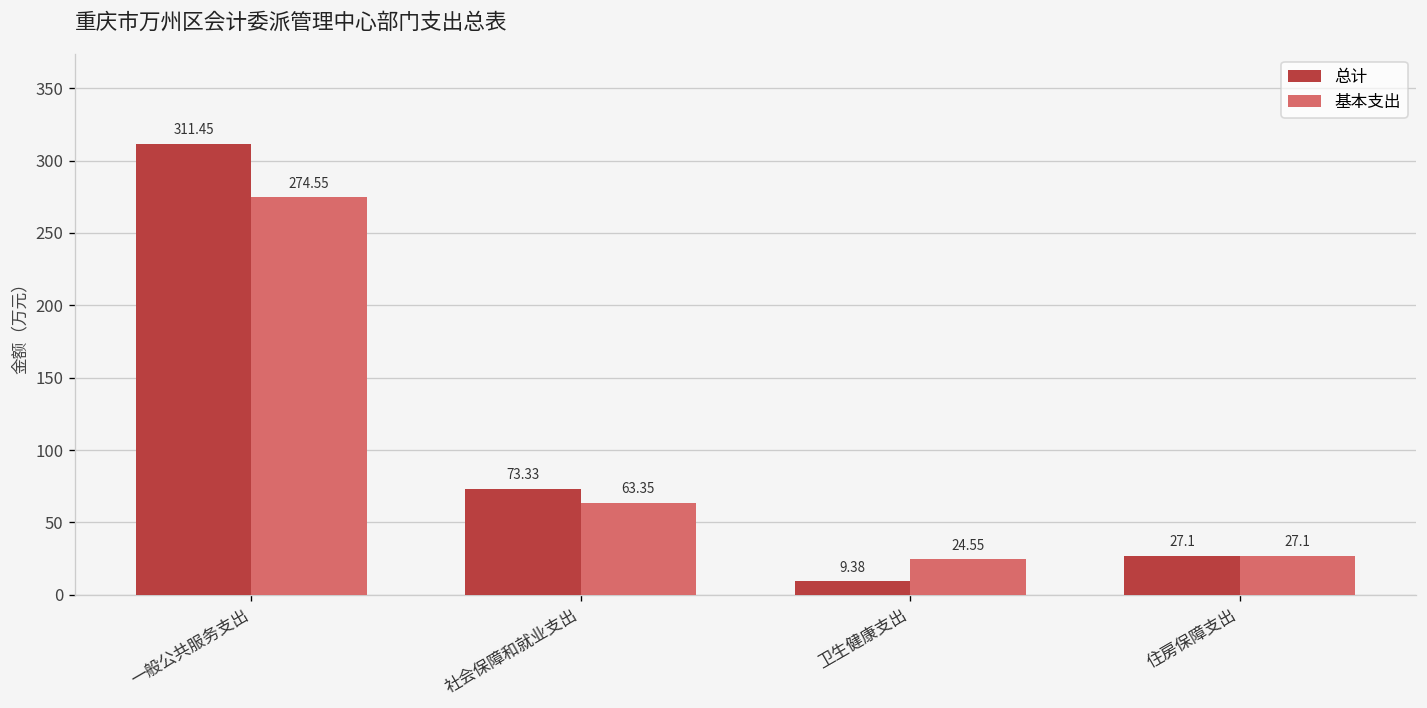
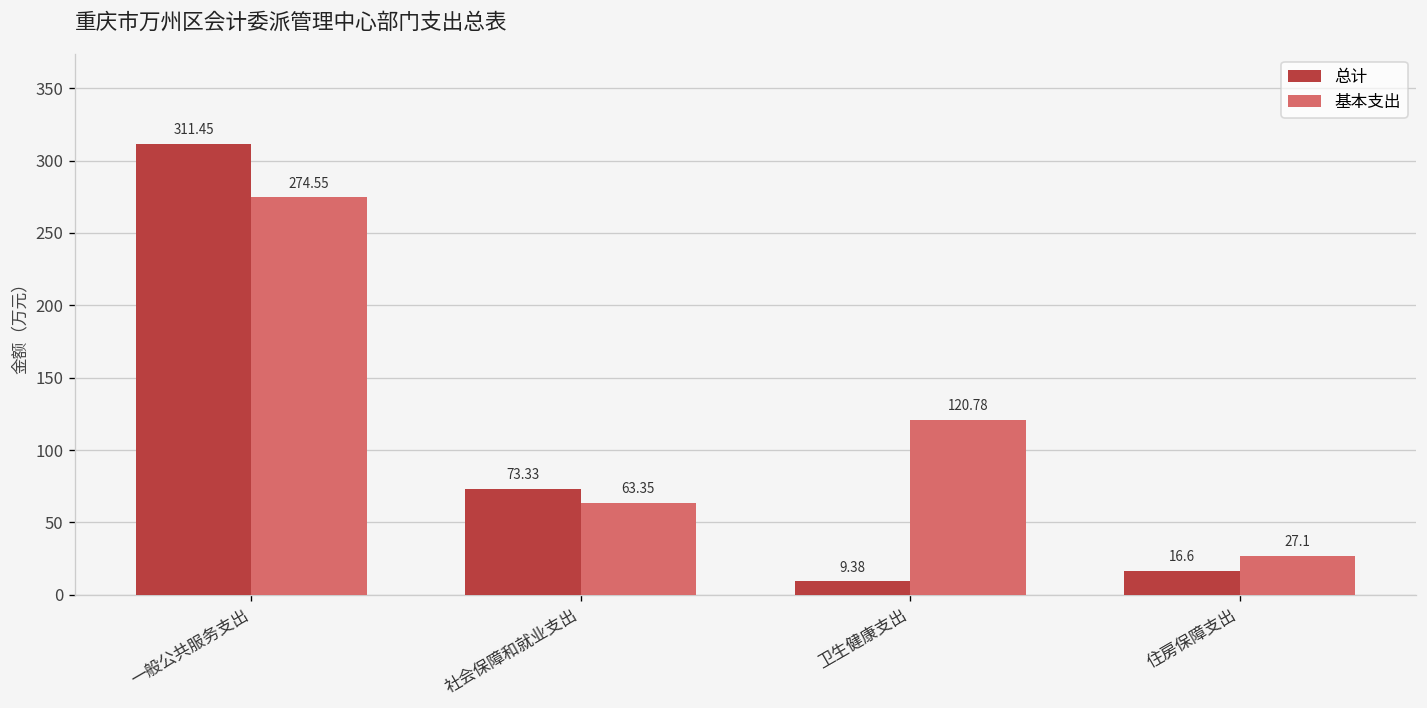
基本支出, 卫生健康支出: 24.55 -> 120.78
总计, 住房保障支出: 27.1 -> 16.6
